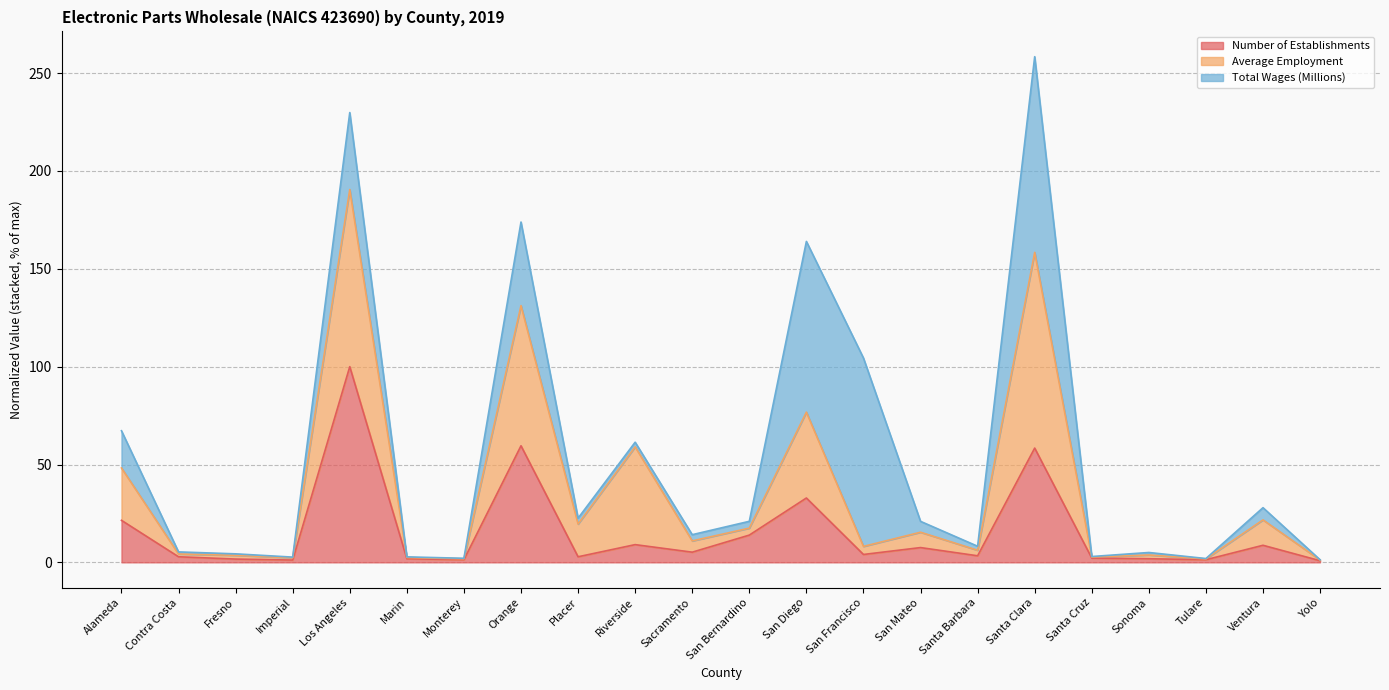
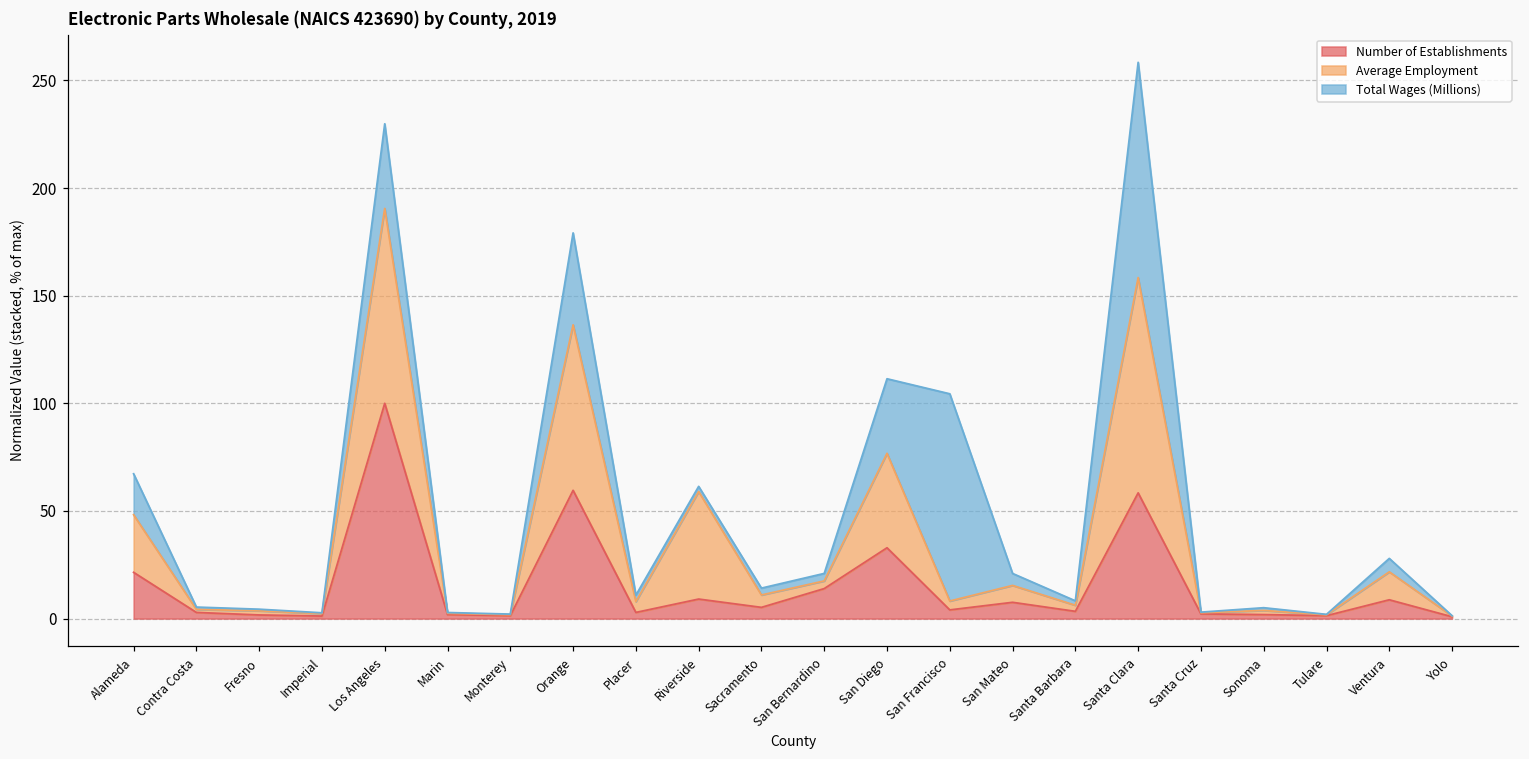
Average Employment, Orange: 72 -> 77
Average Employment, Placer: 17 -> 5
Total Wages (Millions), San Diego: 87 -> 35
